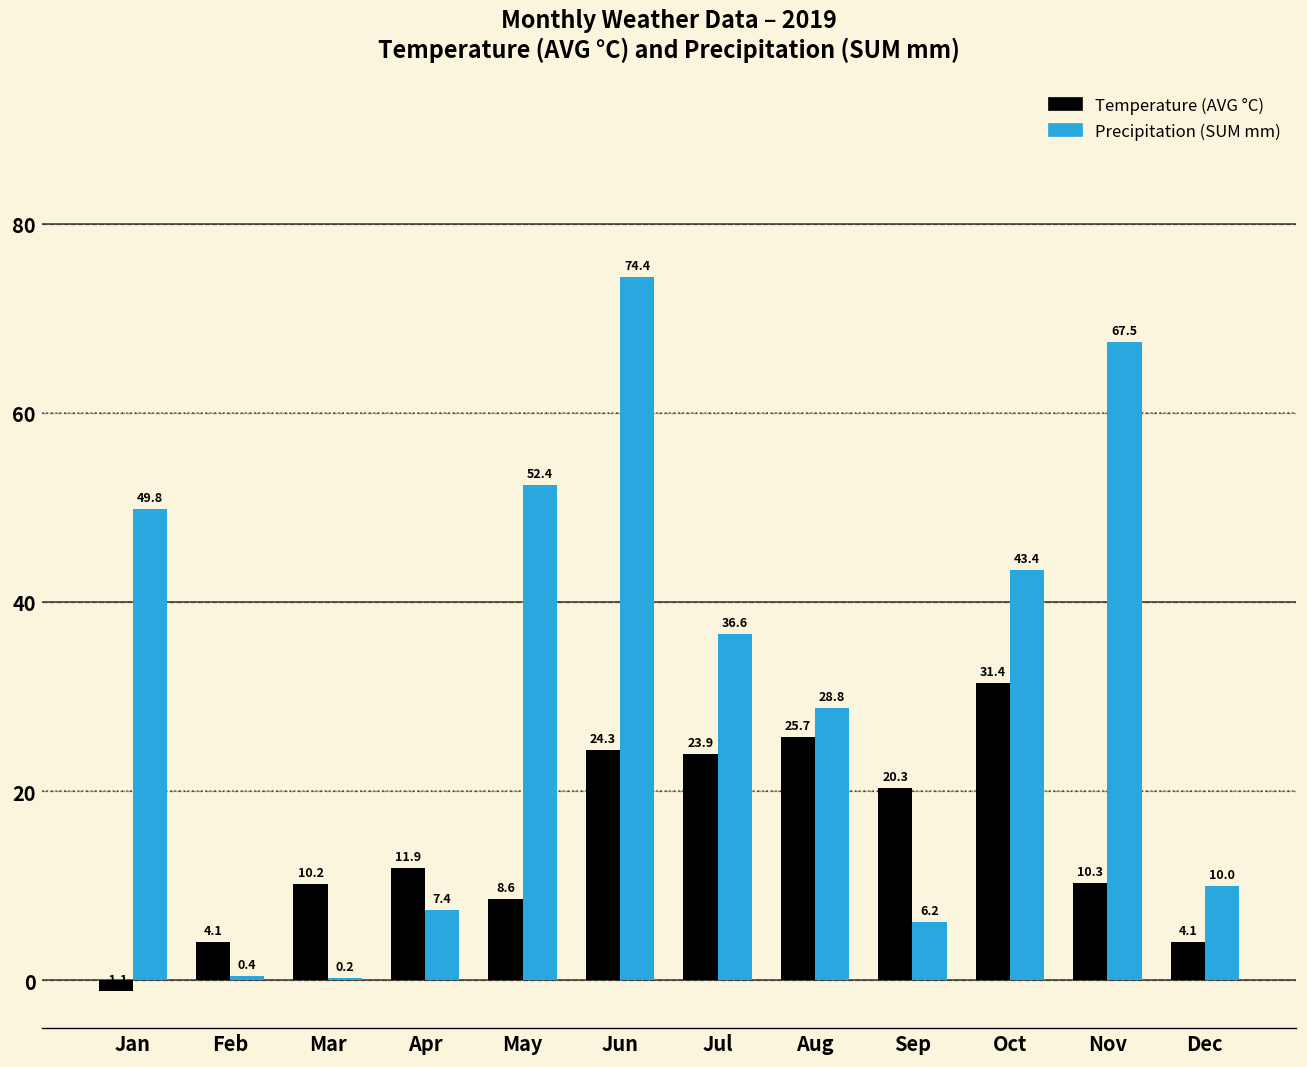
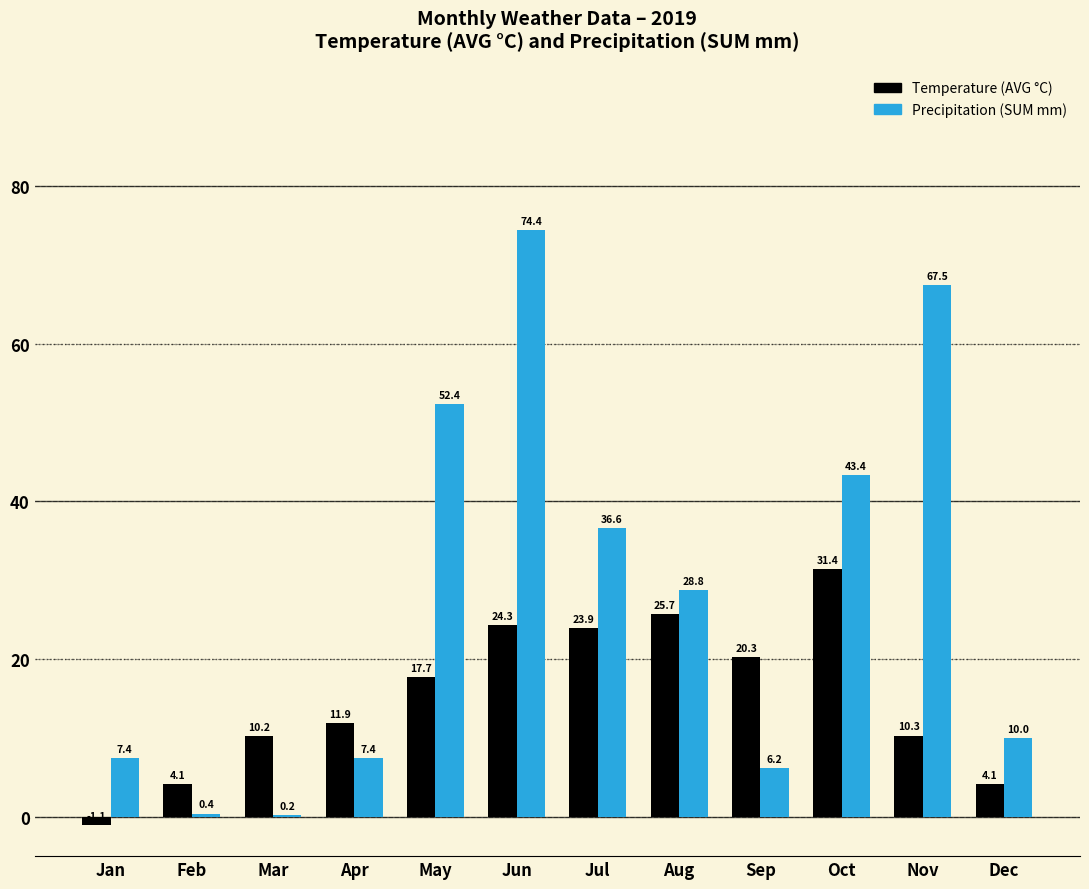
Precipitation (SUM mm), Jan: 49.8 -> 7.4
Temperature (AVG °C), May: 8.6 -> 17.7
